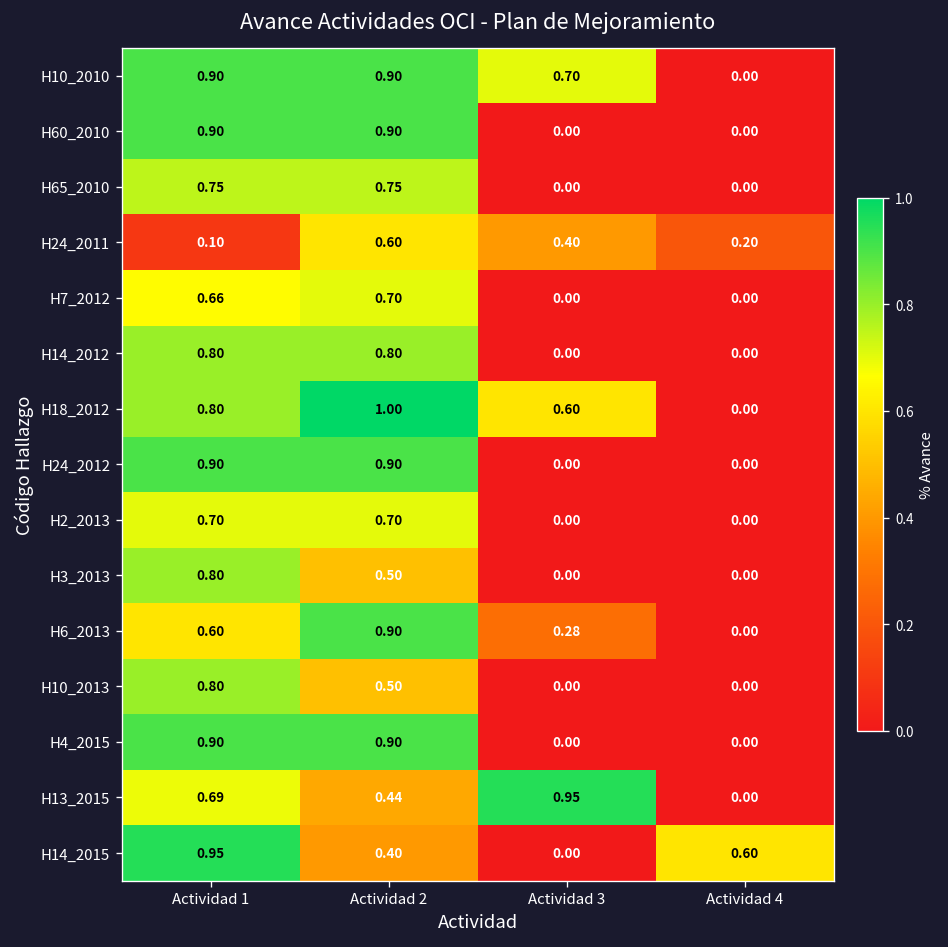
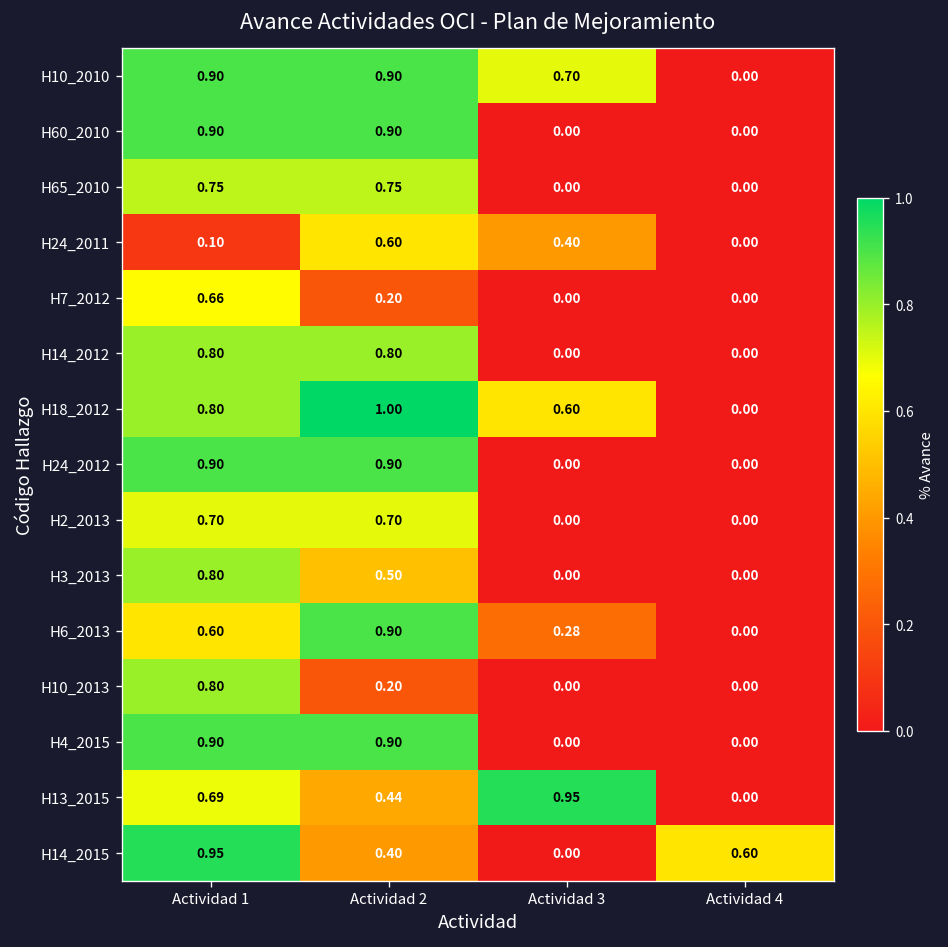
H24_2011, Actividad 4: 0.20 -> 0.00
H7_2012, Actividad 2: 0.70 -> 0.20
H10_2013, Actividad 2: 0.50 -> 0.20
